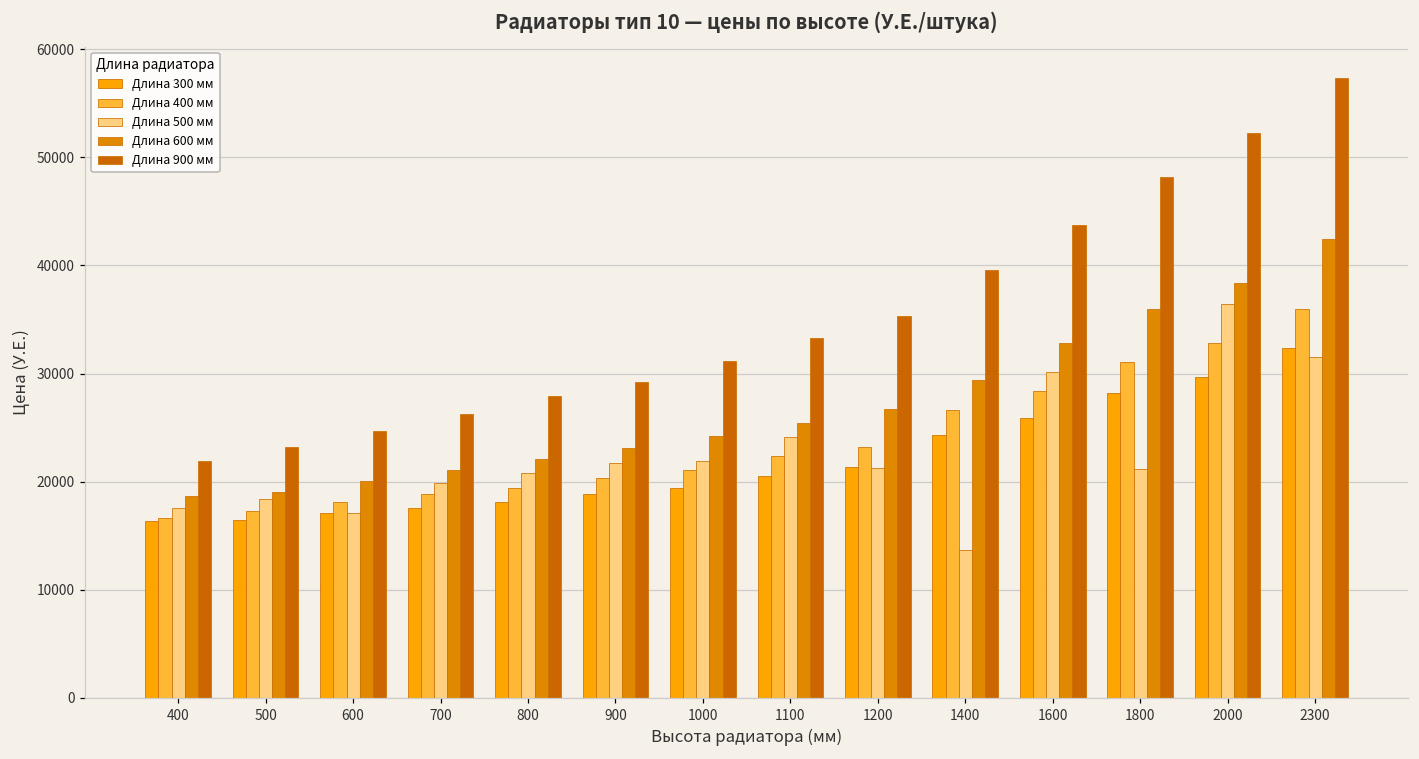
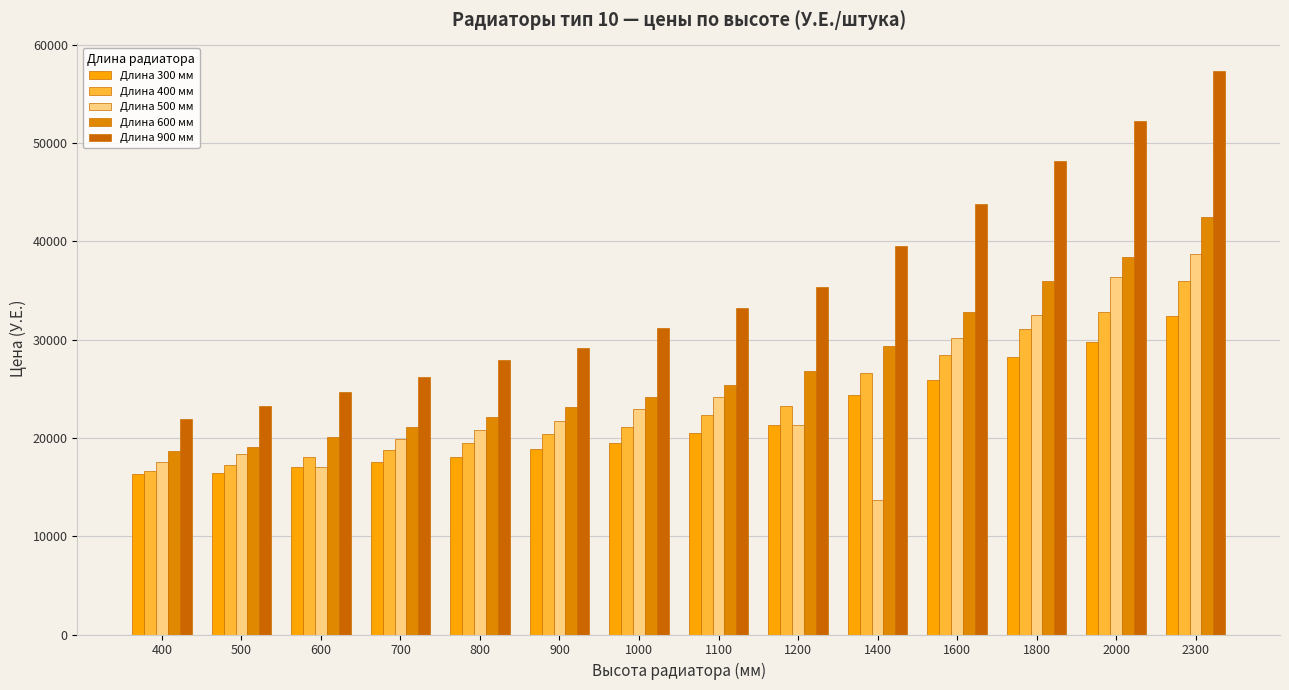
Длина 500 мм, 1000: 22000 -> 23000
Длина 500 мм, 1800: 21000 -> 33000
Длина 500 мм, 2300: 32000 -> 39000
